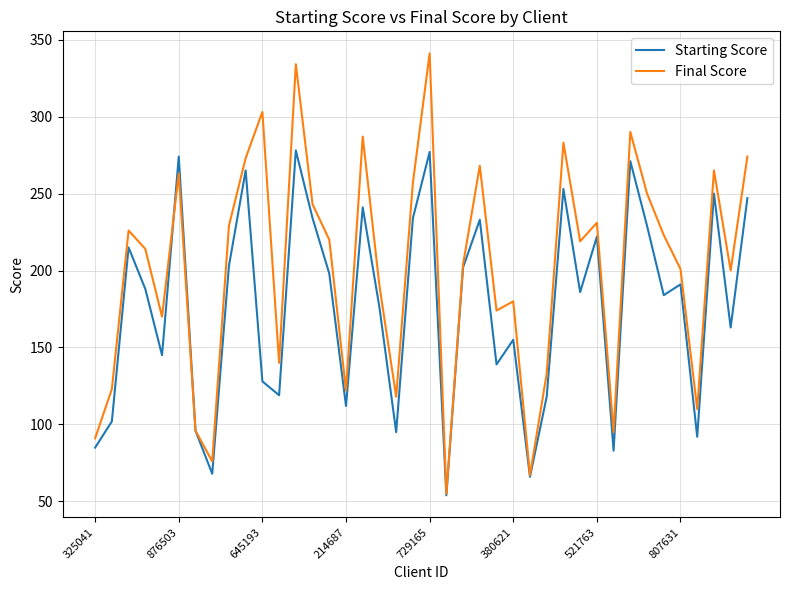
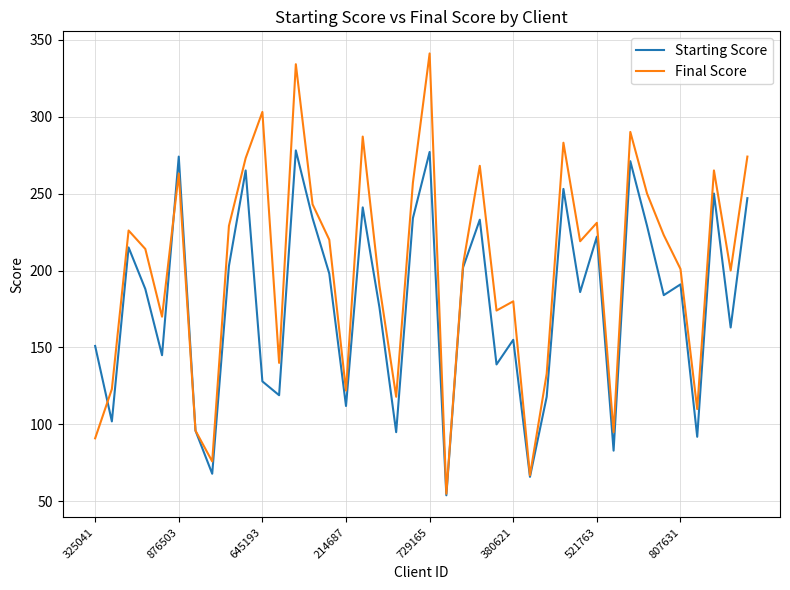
Starting Score, 325041: 85 -> 151
